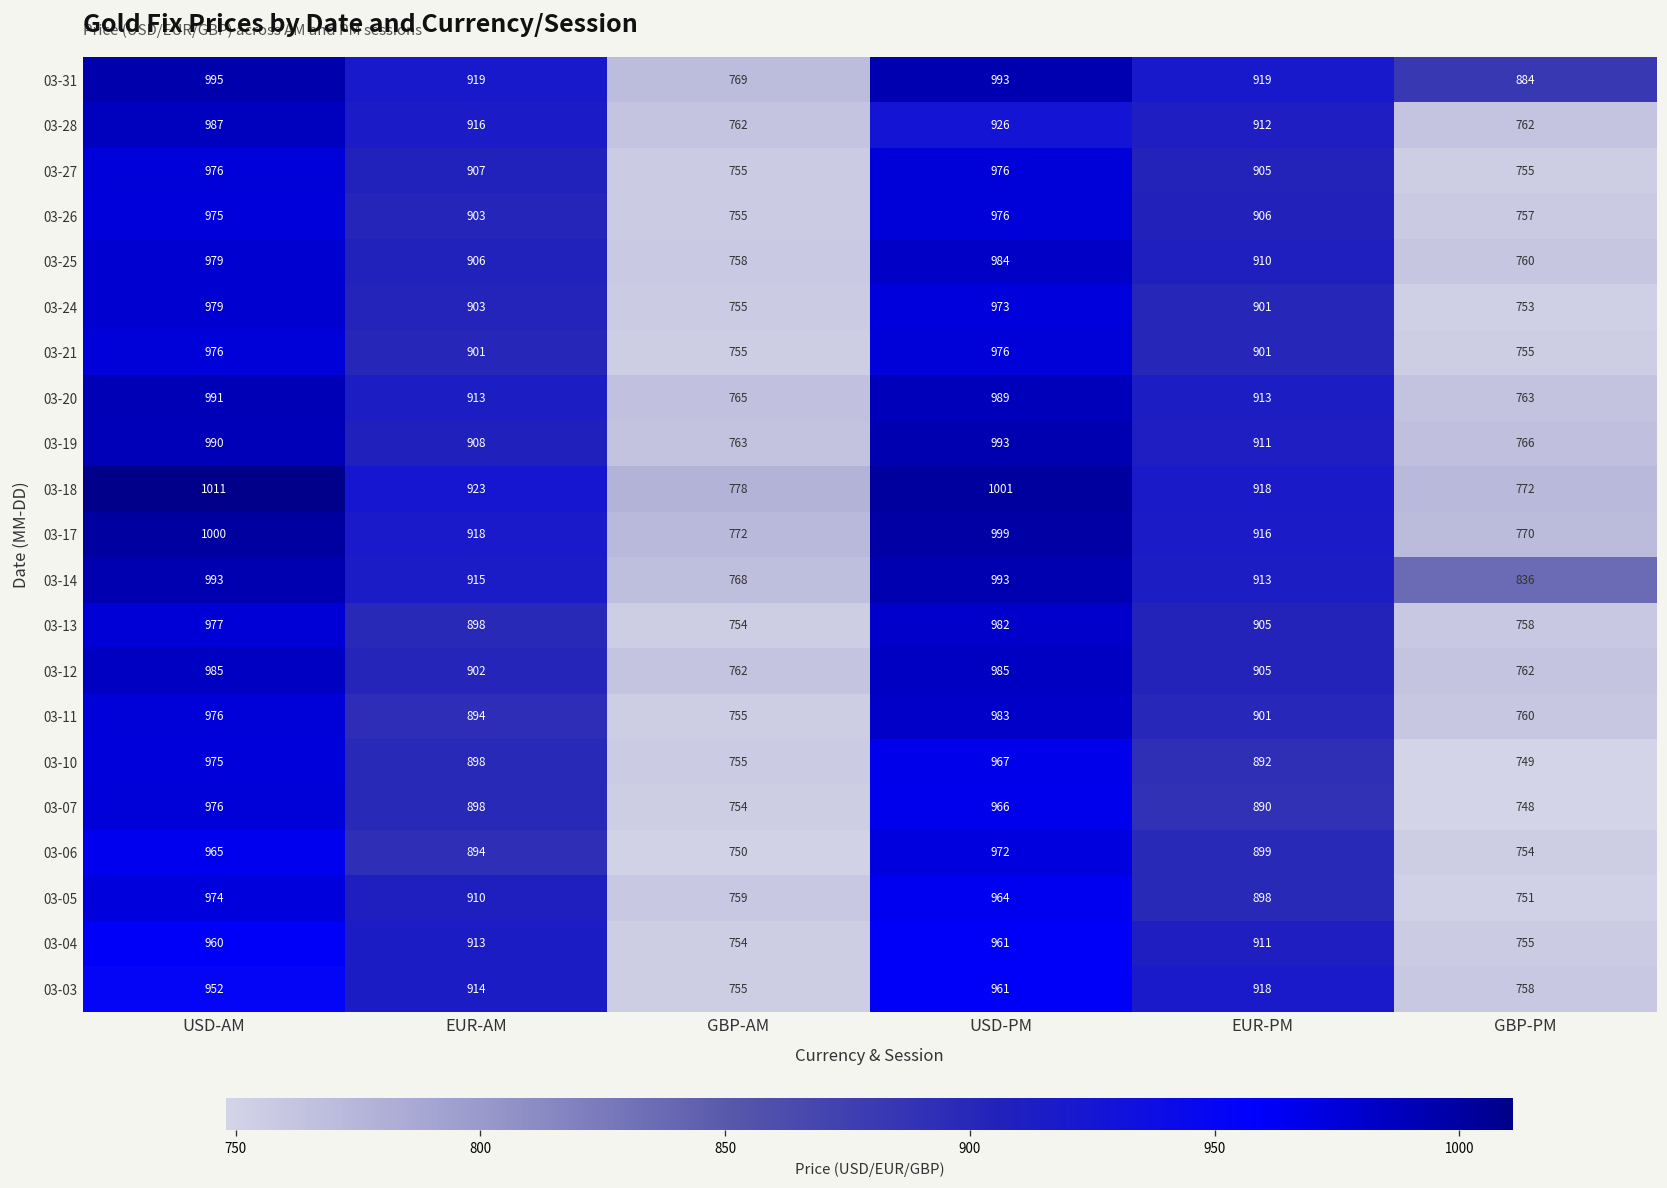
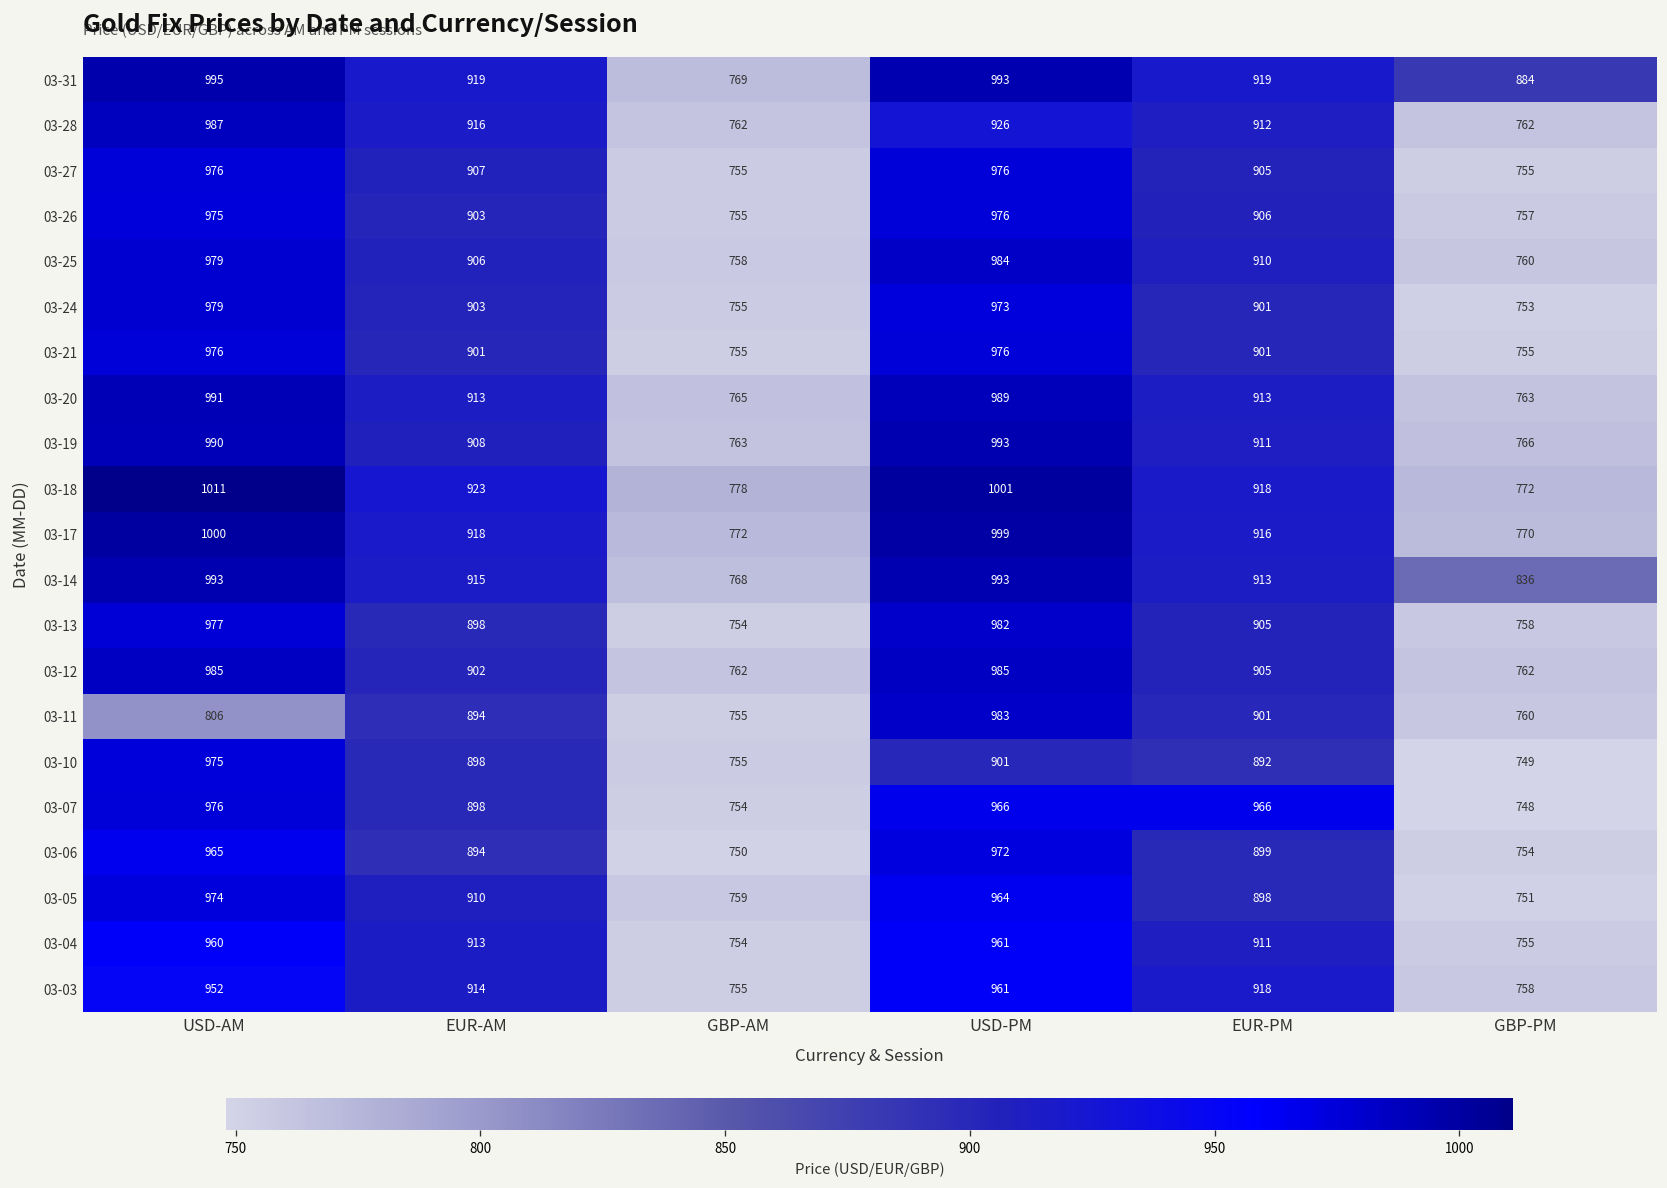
03-11, USD-AM: 976 -> 806
03-10, USD-PM: 967 -> 901
03-07, EUR-PM: 890 -> 966
